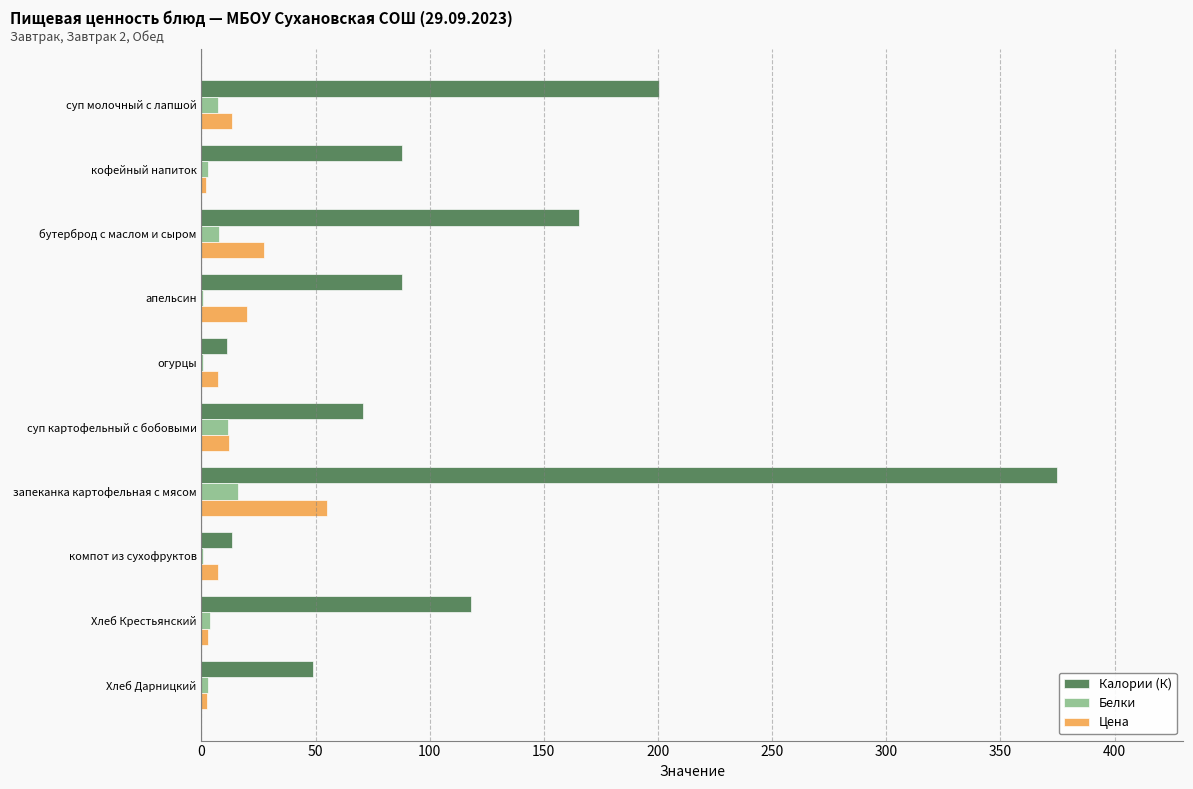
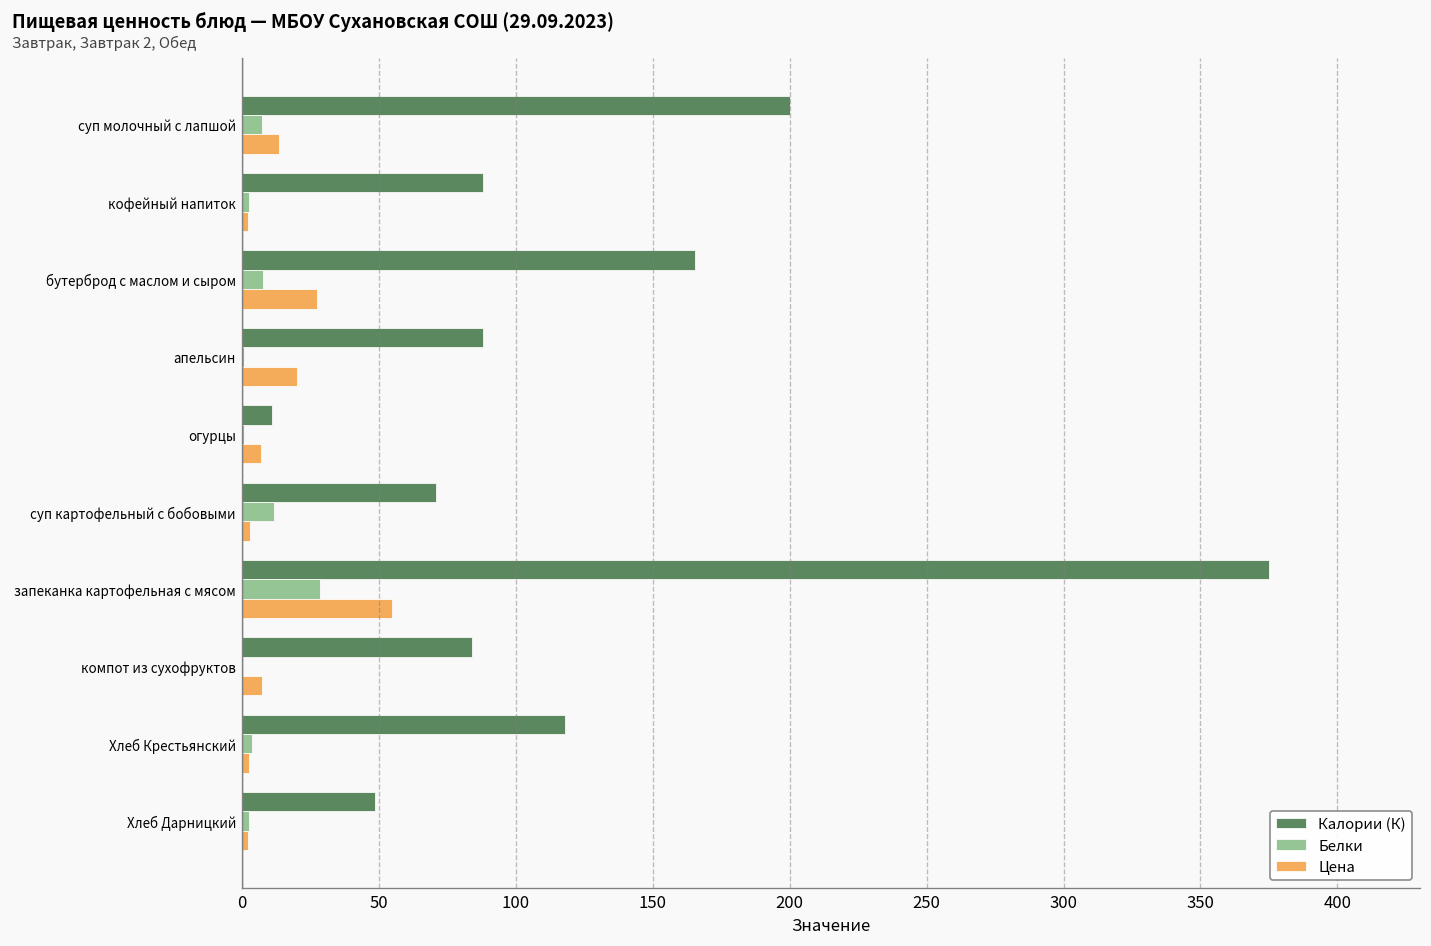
Цена, суп картофельный с бобовыми: 12 -> 3
Белки, запеканка картофельная с мясом: 16 -> 29
Калории (К), компот из сухофруктов: 13 -> 84
